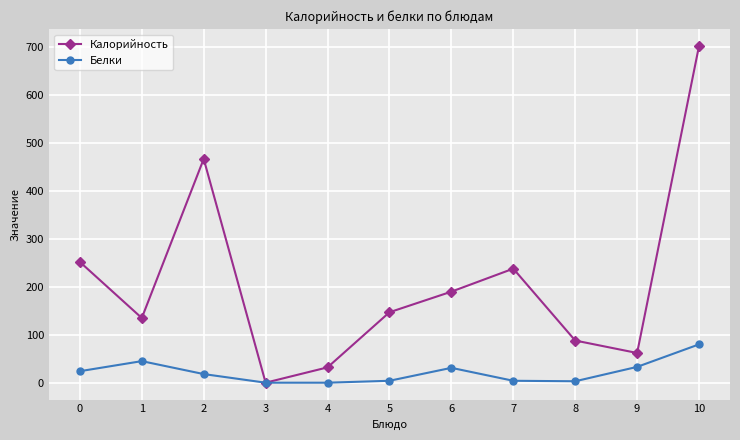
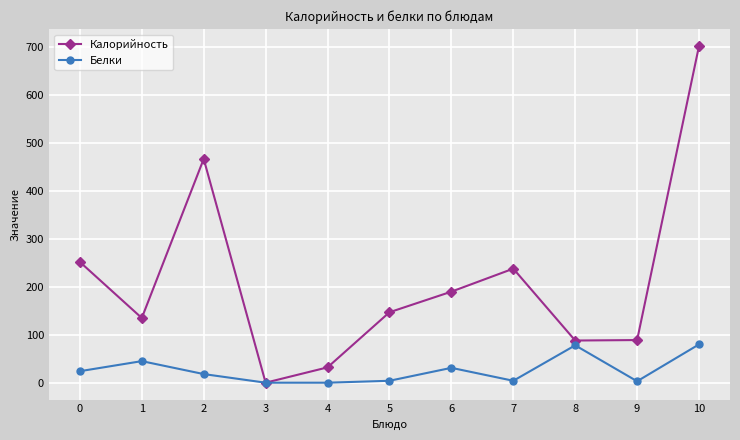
Белки, 8: 0 -> 80
Калорийность, 9: 60 -> 90
Белки, 9: 30 -> 0
